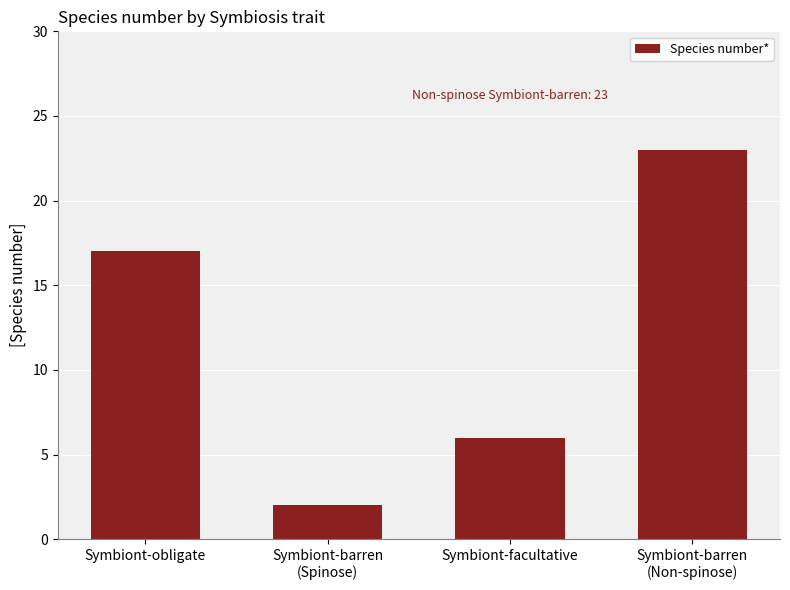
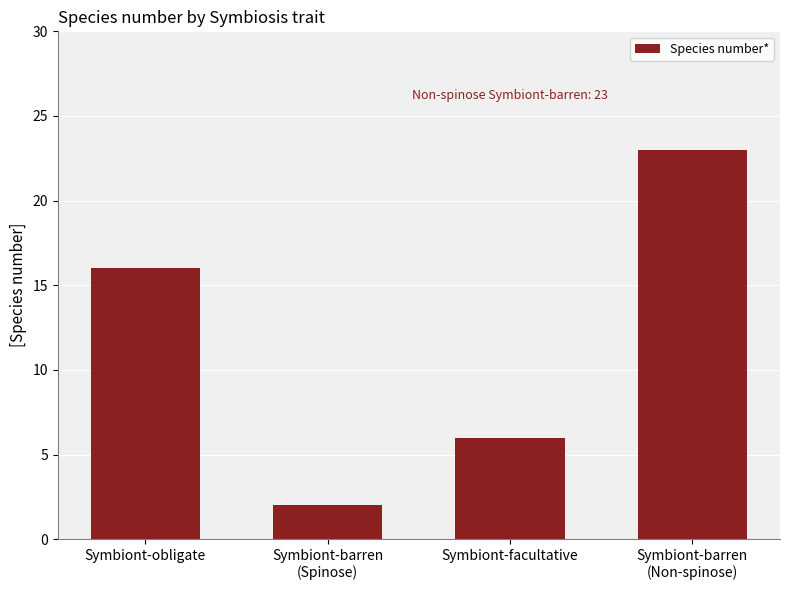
Symbiont-obligate: 17 -> 16
